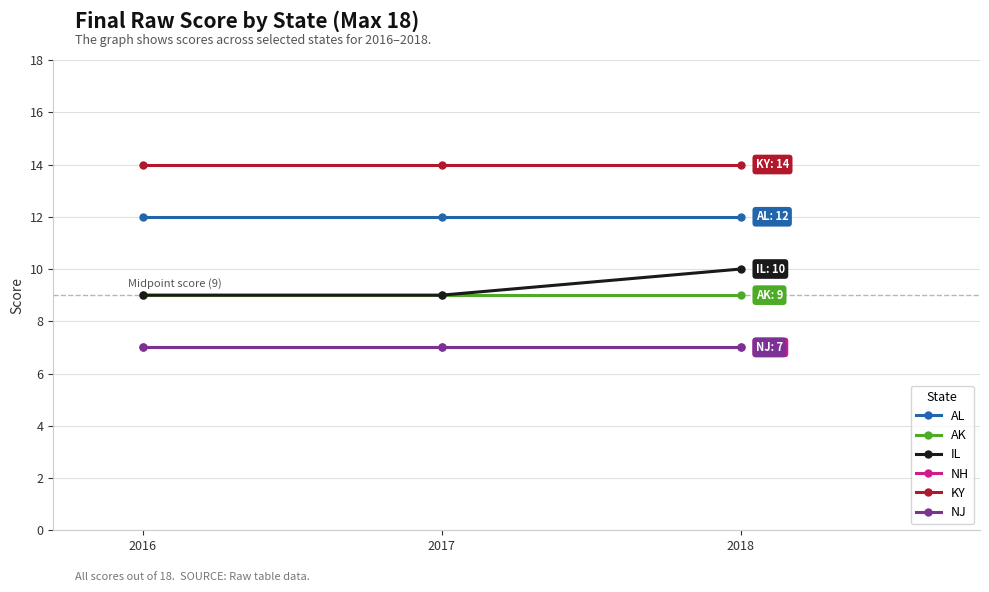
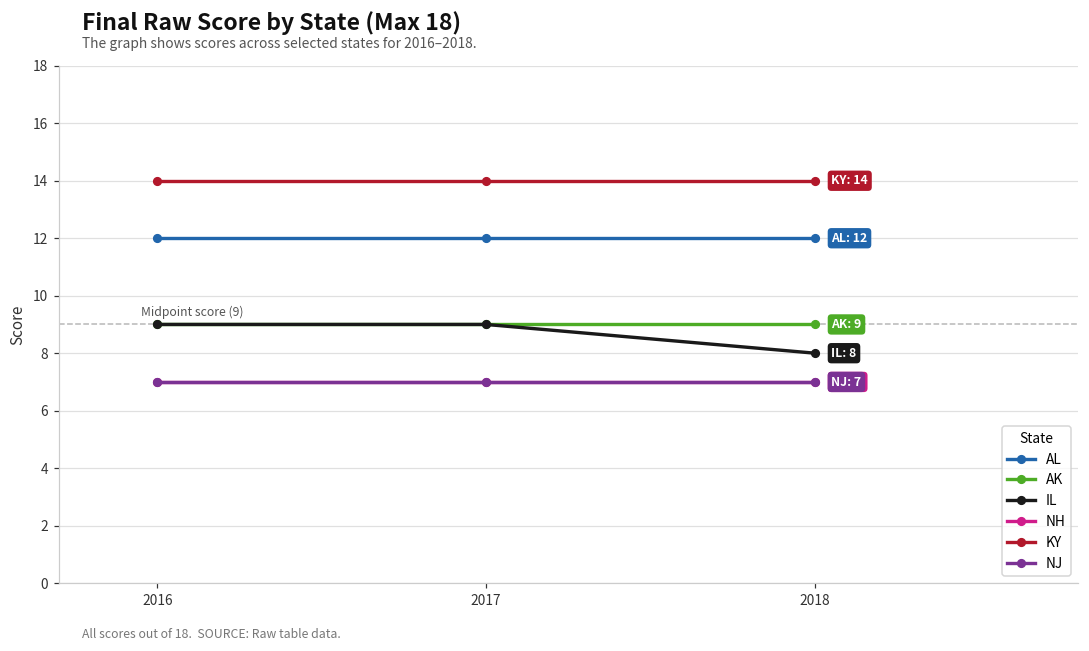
IL, 2018: 10 -> 8
